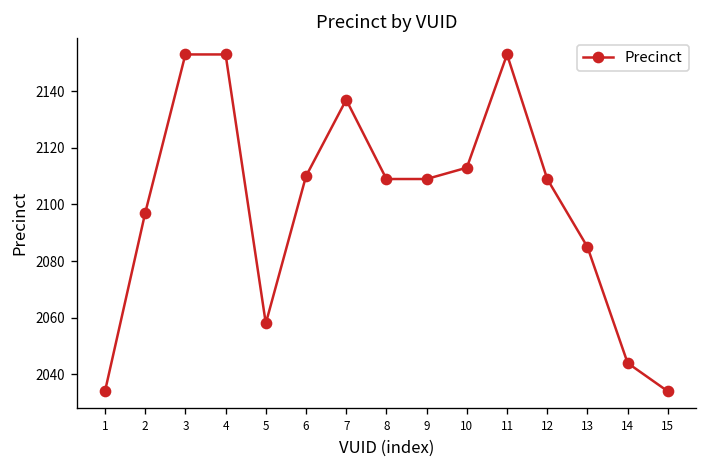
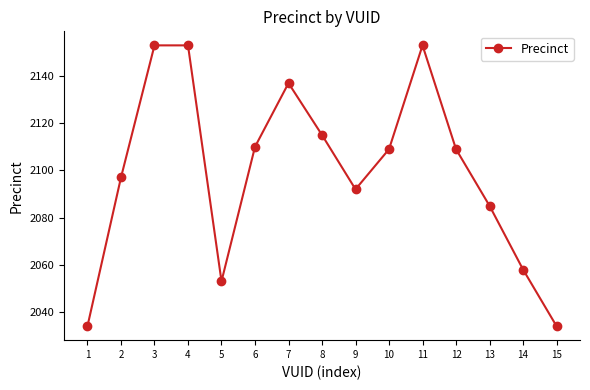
5: 2058 -> 2053
8: 2109 -> 2115
9: 2109 -> 2092
10: 2113 -> 2109
14: 2044 -> 2058
